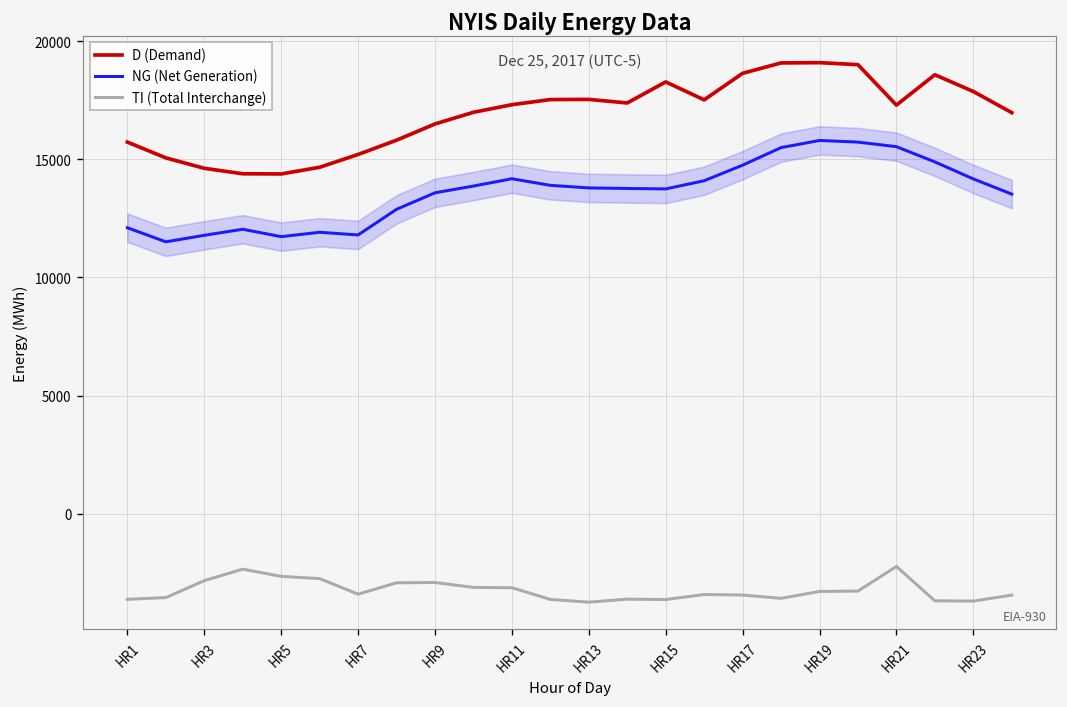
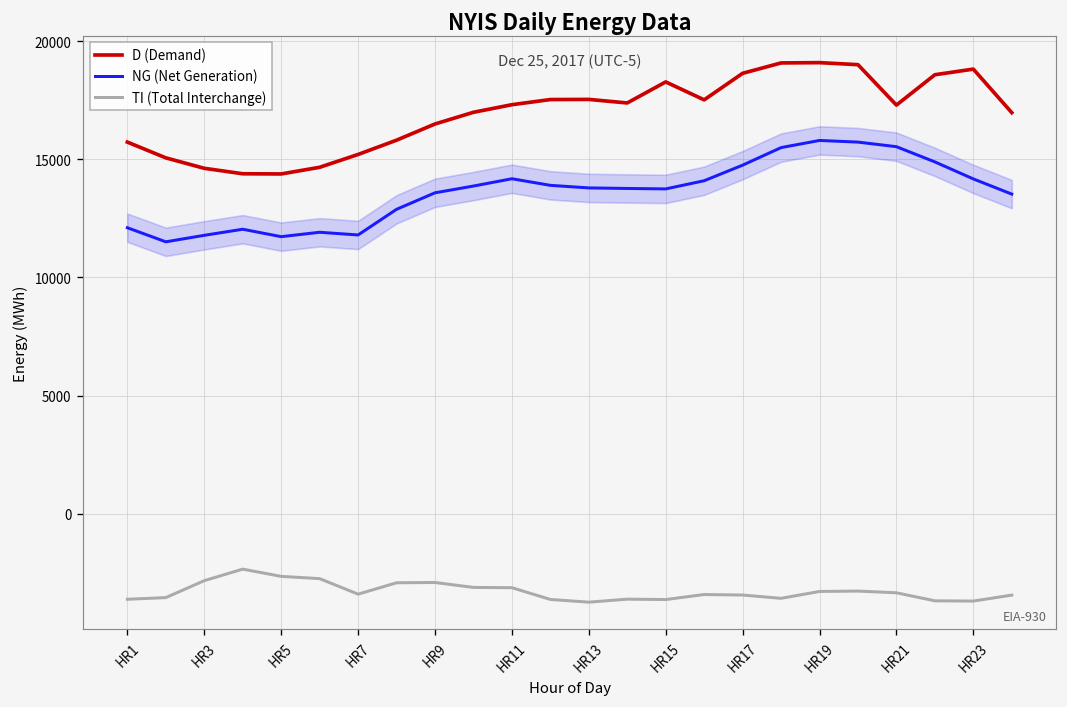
TI (Total Interchange), HR21: -2200 -> -3300
D (Demand), HR23: 17900 -> 18800
